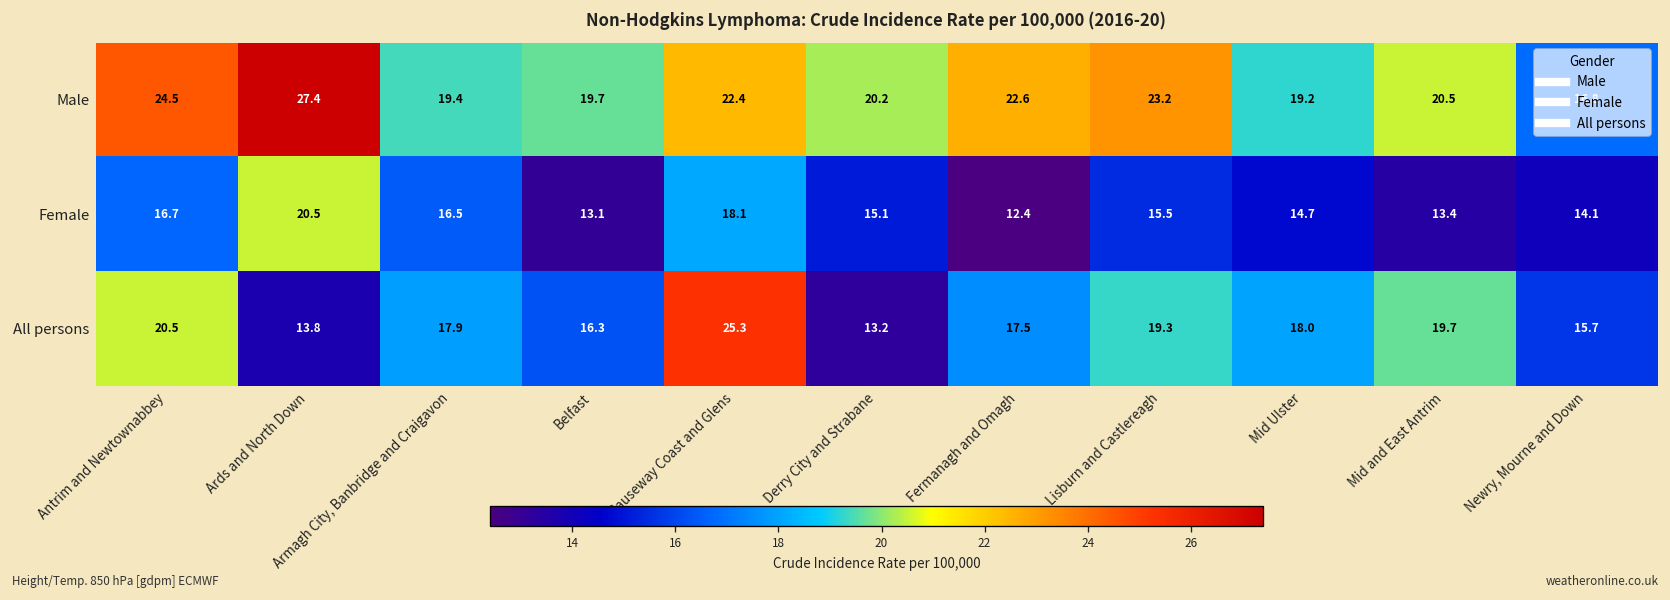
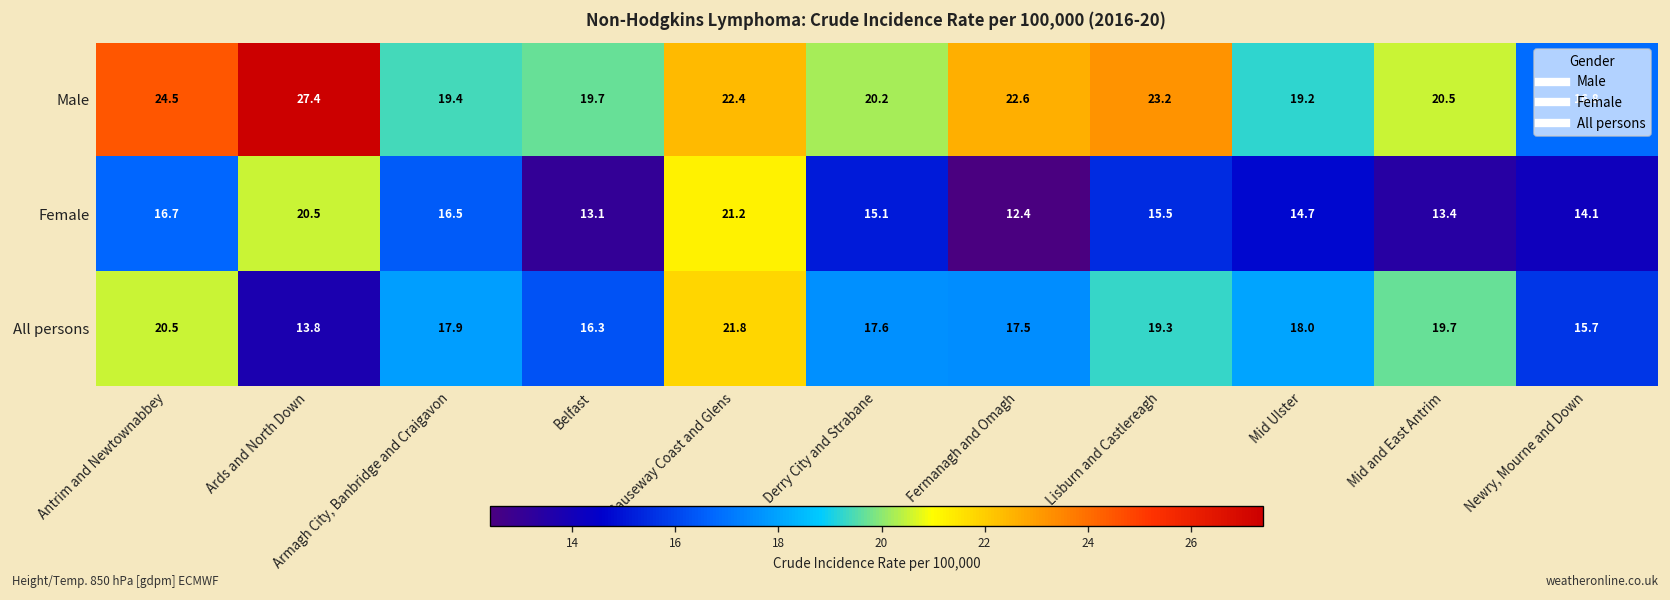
Female, Causeway Coast and Glens: 18.1 -> 21.2
All persons, Causeway Coast and Glens: 25.3 -> 21.8
All persons, Derry City and Strabane: 13.2 -> 17.6
